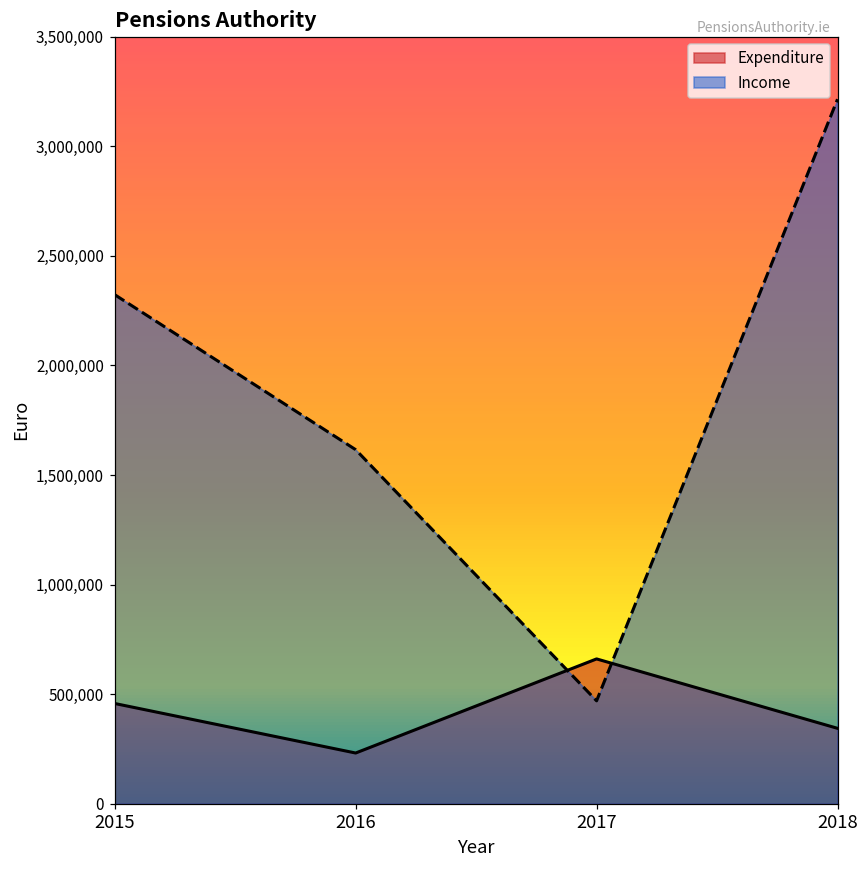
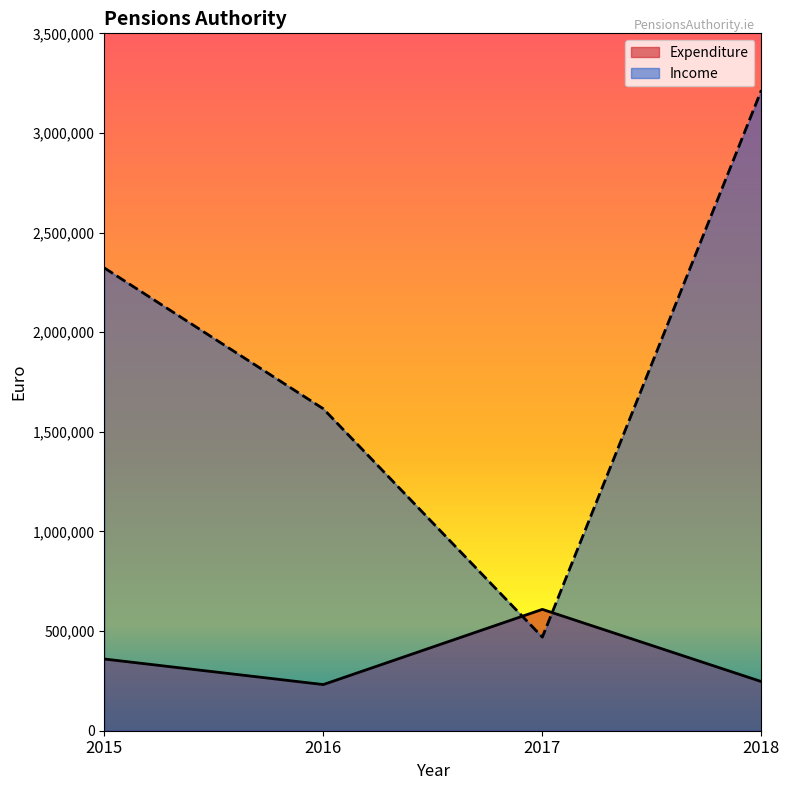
Expenditure, 2015: 460,000 -> 360,000
Expenditure, 2017: 660,000 -> 610,000
Expenditure, 2018: 340,000 -> 250,000
